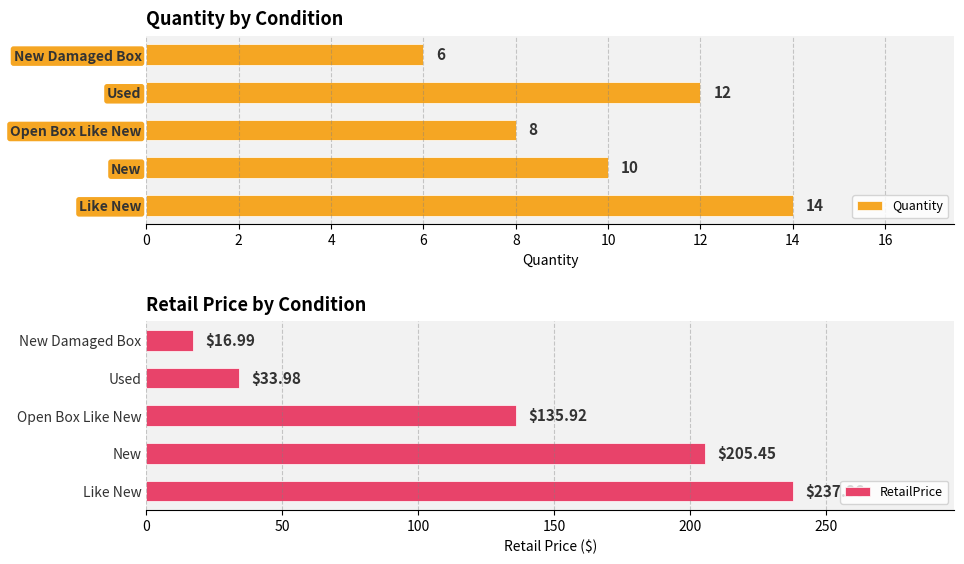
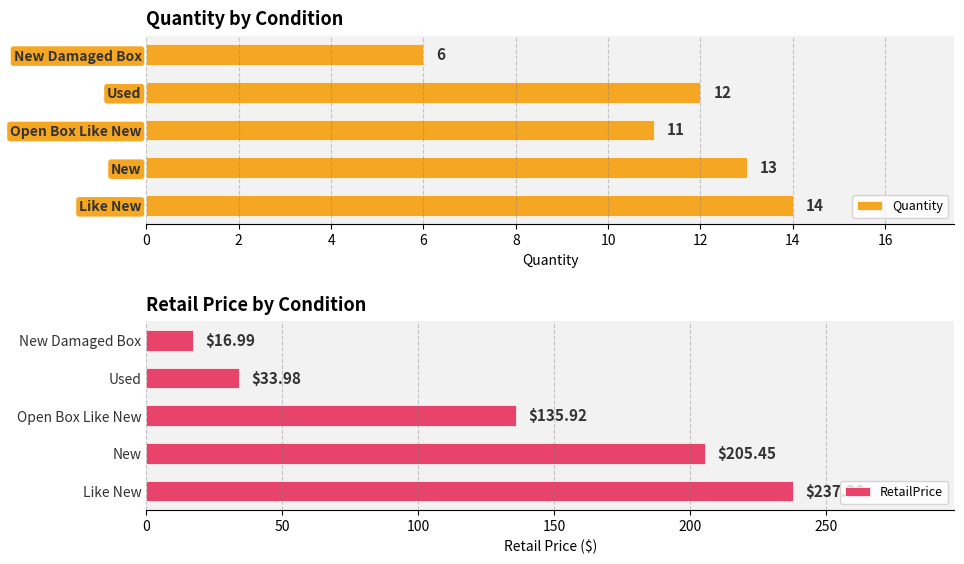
Quantity by Condition, Open Box Like New: 8 -> 11
Quantity by Condition, New: 10 -> 13
